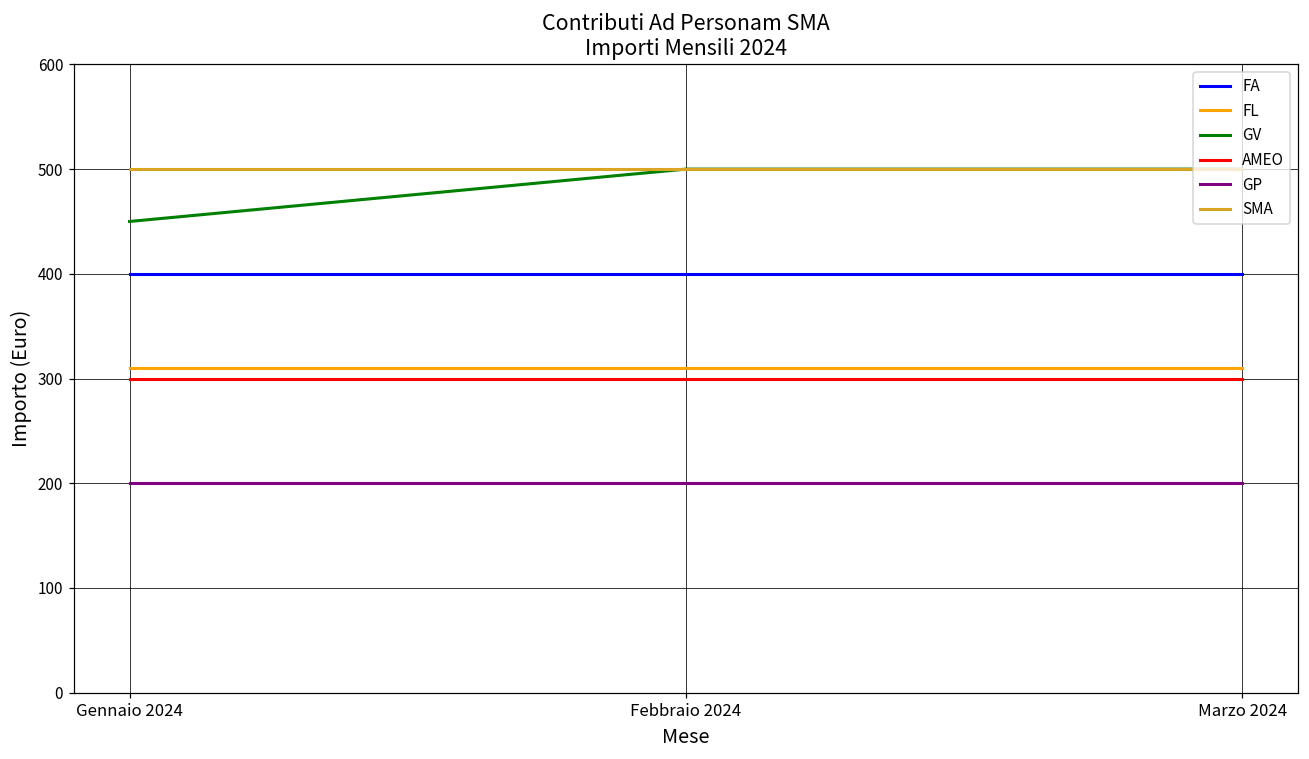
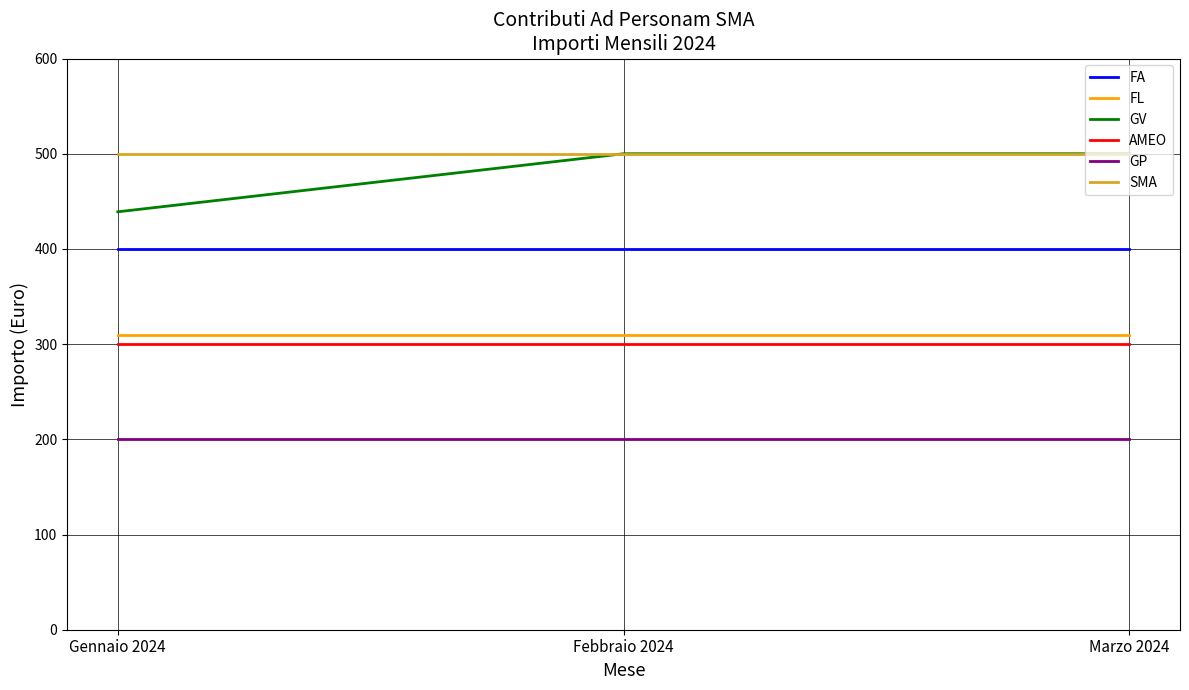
GV, Gennaio 2024: 450 -> 440
